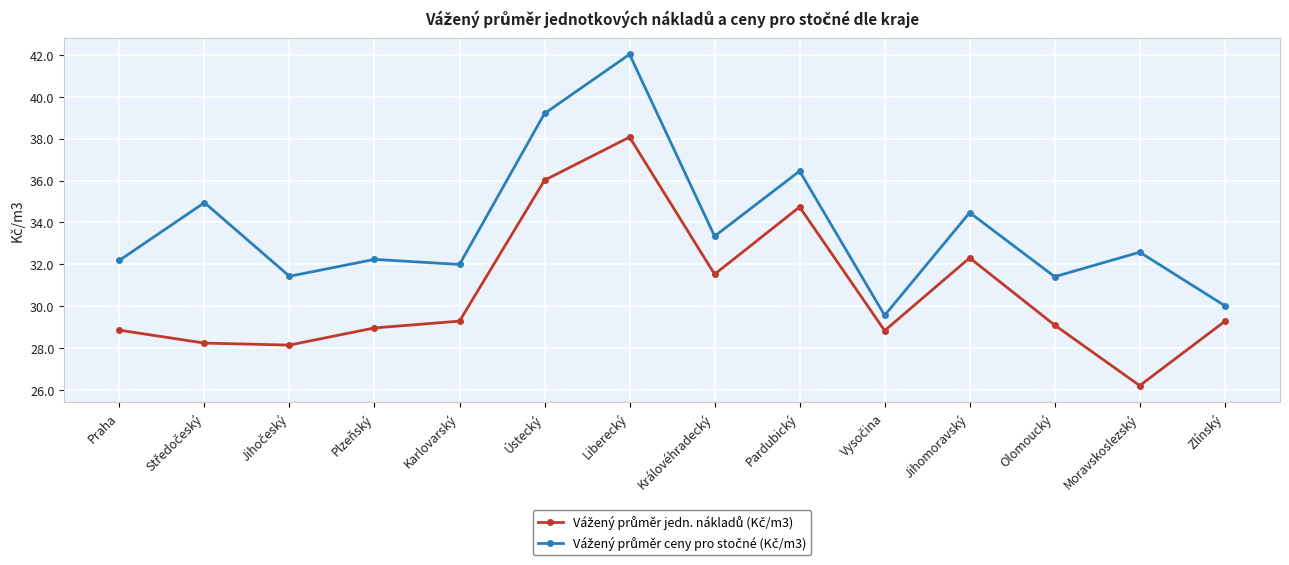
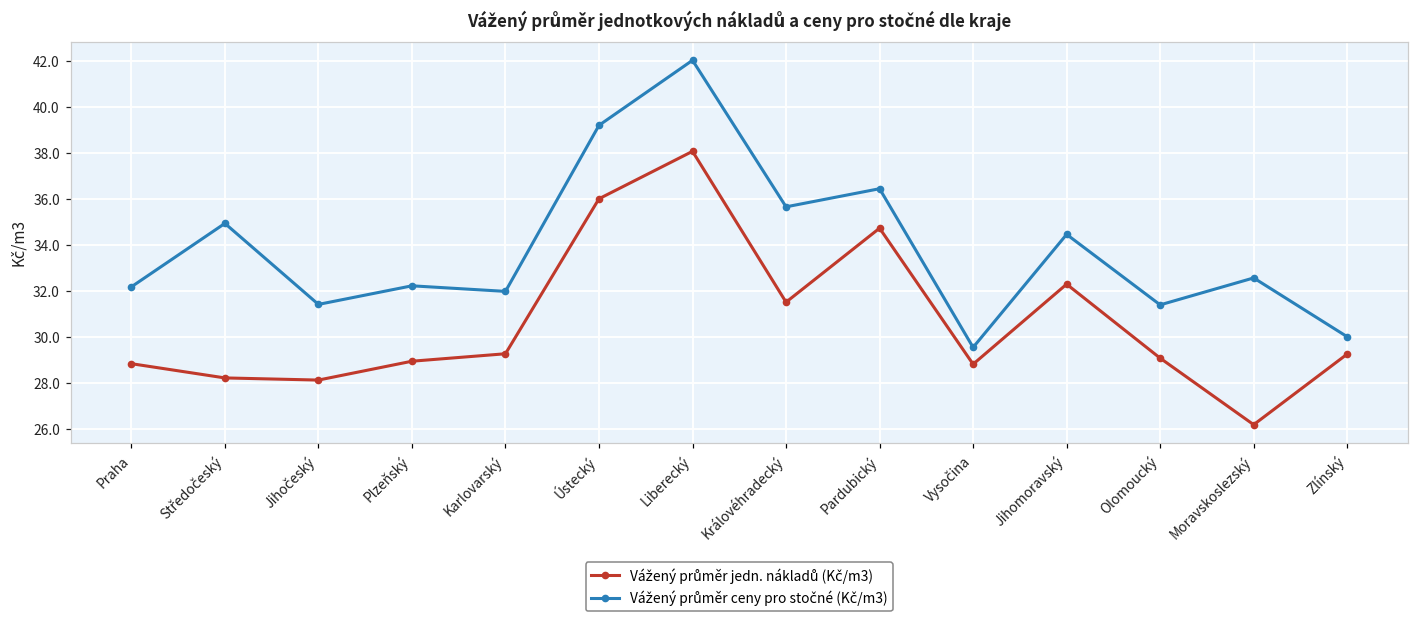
Vážený průměr ceny pro stočné (Kč/m3), Královéhradecký: 33.3 -> 35.7
